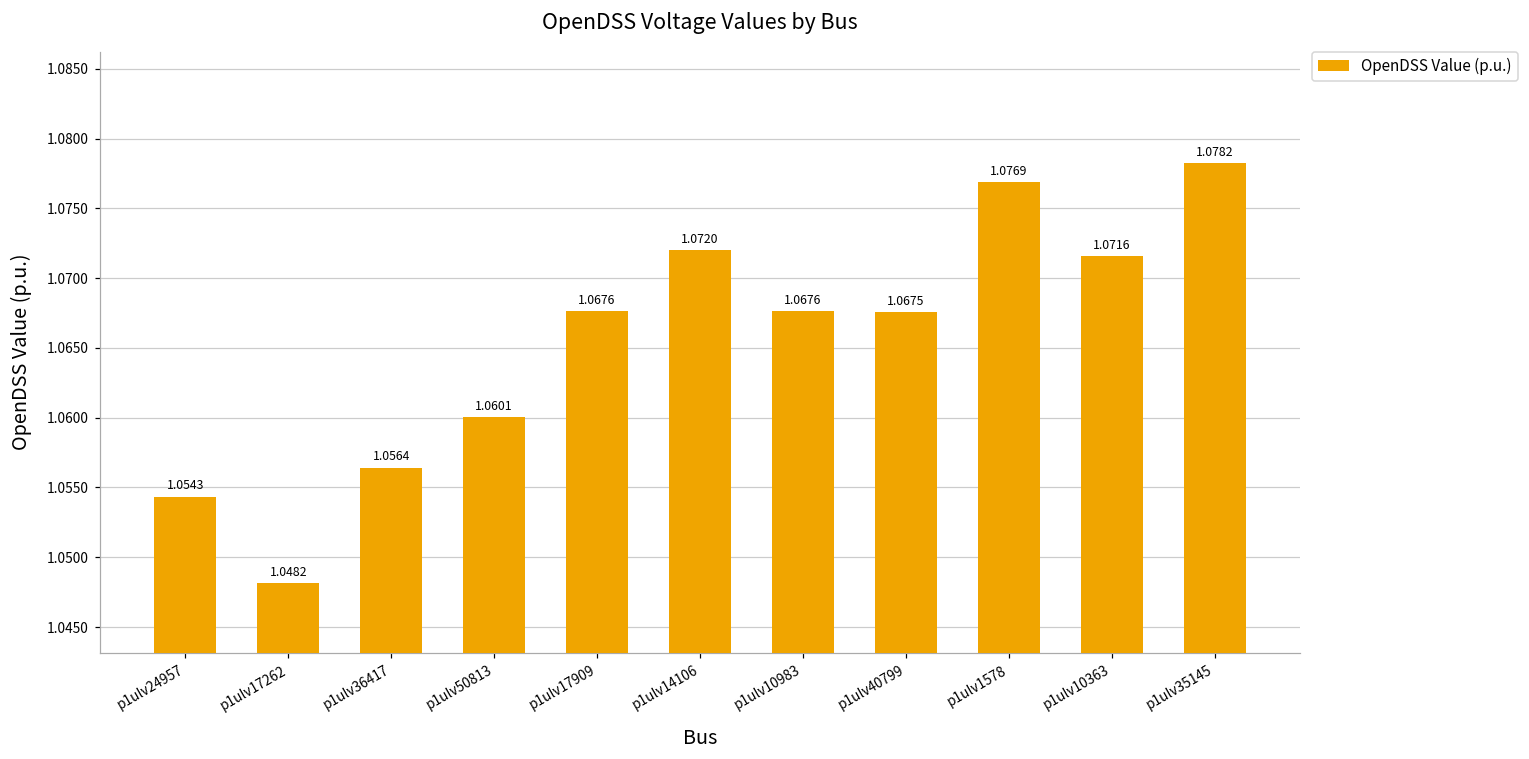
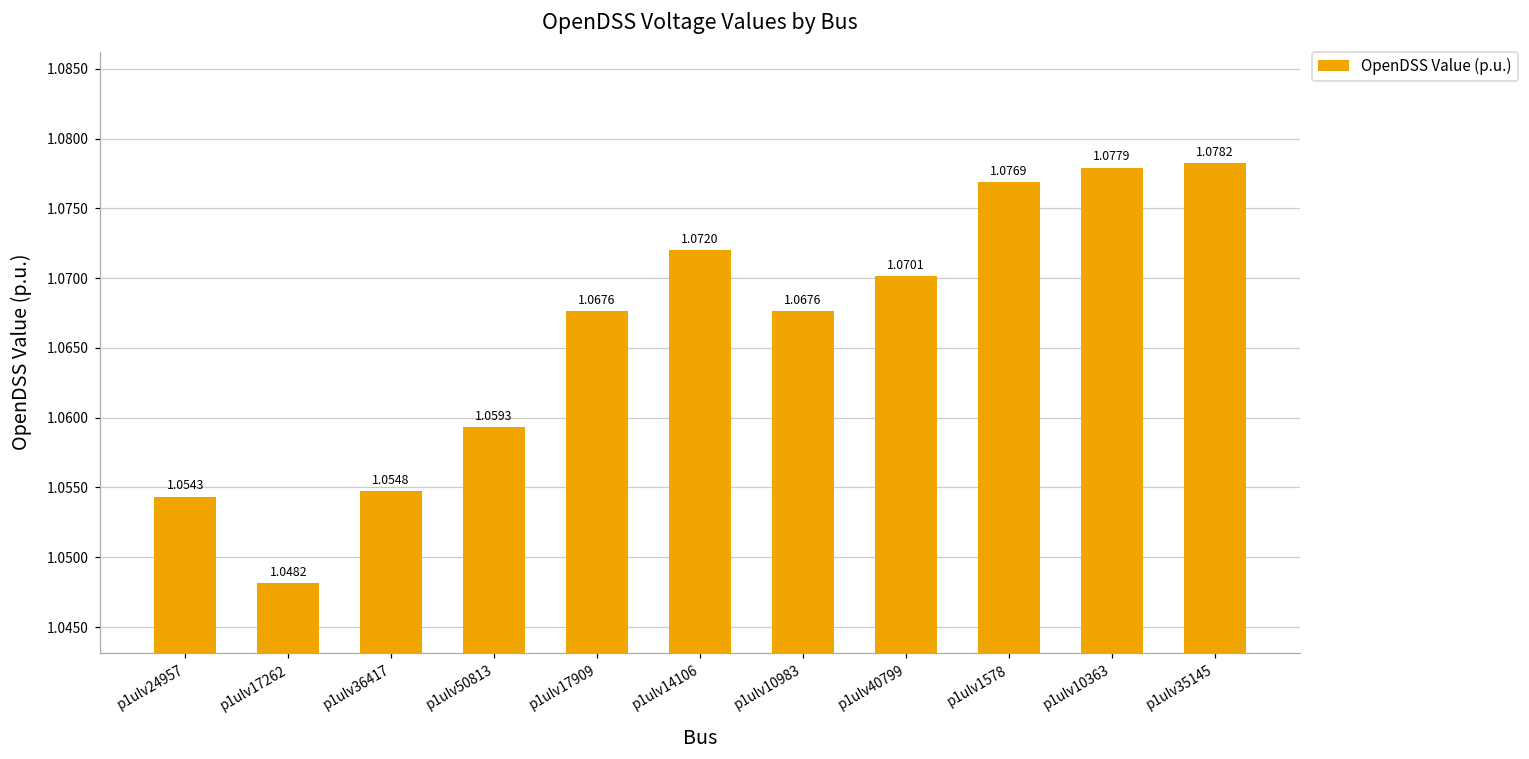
p1ulv36417: 1.0564 -> 1.0548
p1ulv50813: 1.0601 -> 1.0593
p1ulv40799: 1.0675 -> 1.0701
p1ulv10363: 1.0716 -> 1.0779
